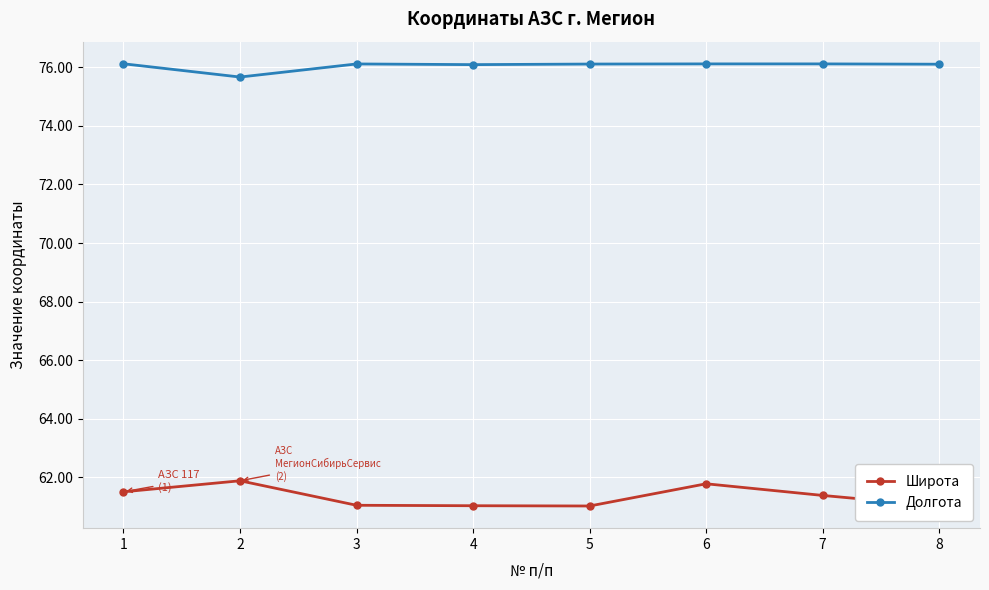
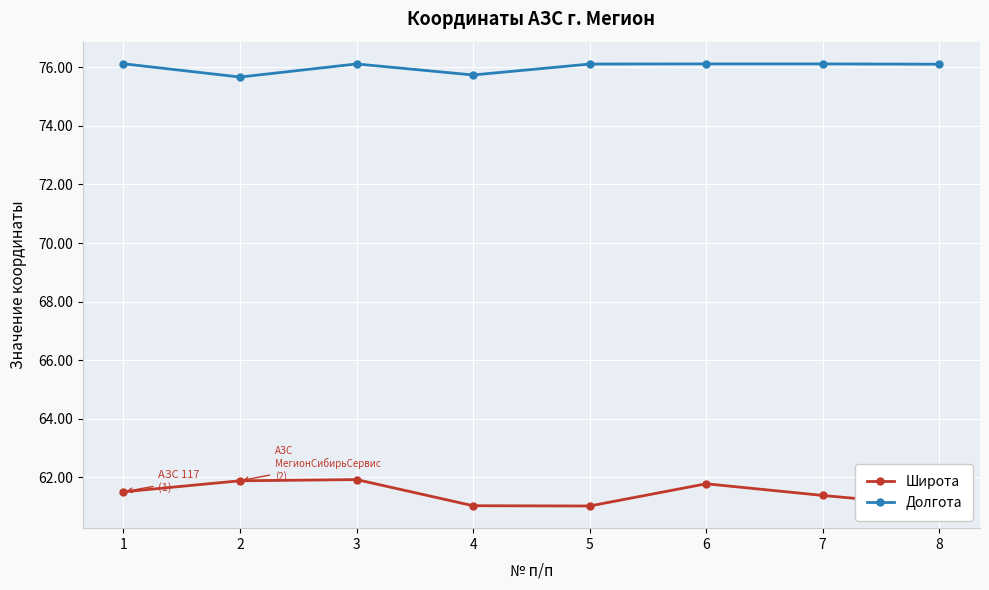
Широта, 3: 61.1 -> 61.9
Долгота, 4: 76.1 -> 75.7
